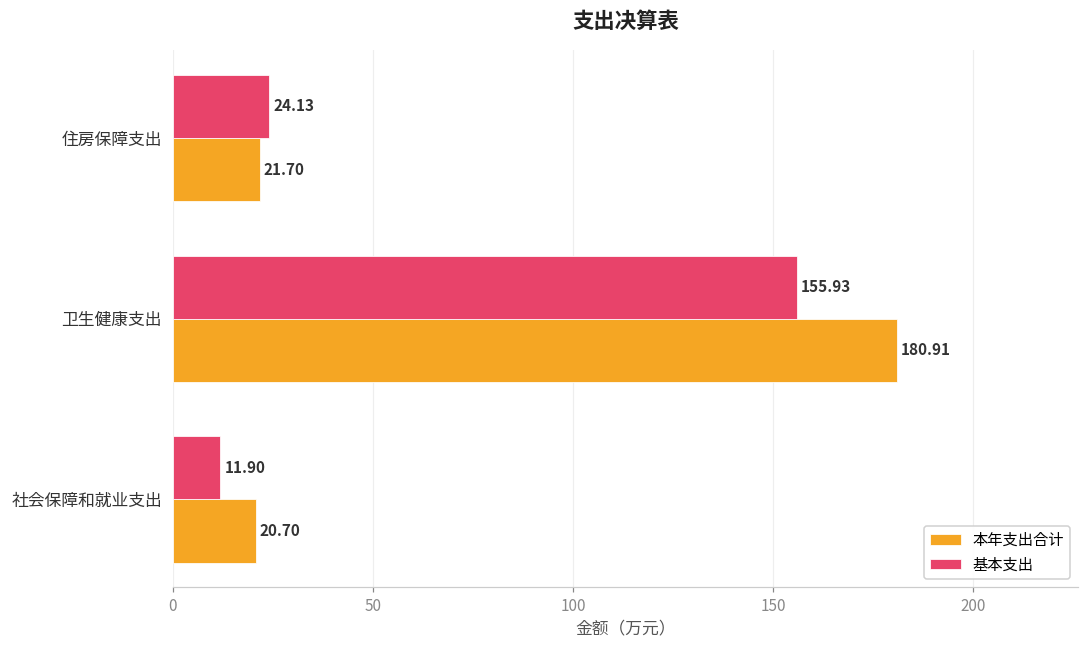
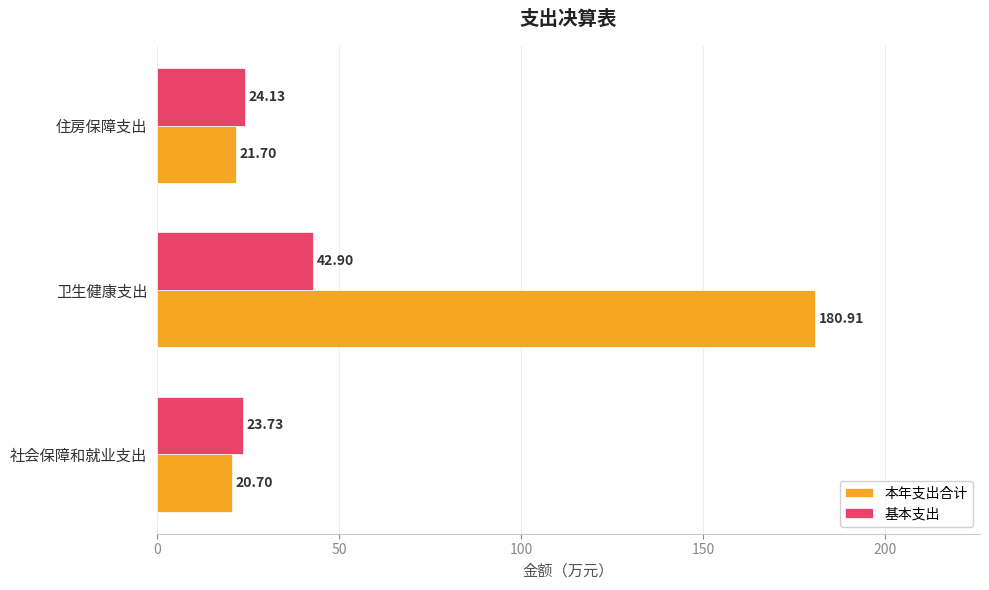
基本支出, 卫生健康支出: 155.93 -> 42.90
基本支出, 社会保障和就业支出: 11.90 -> 23.73
